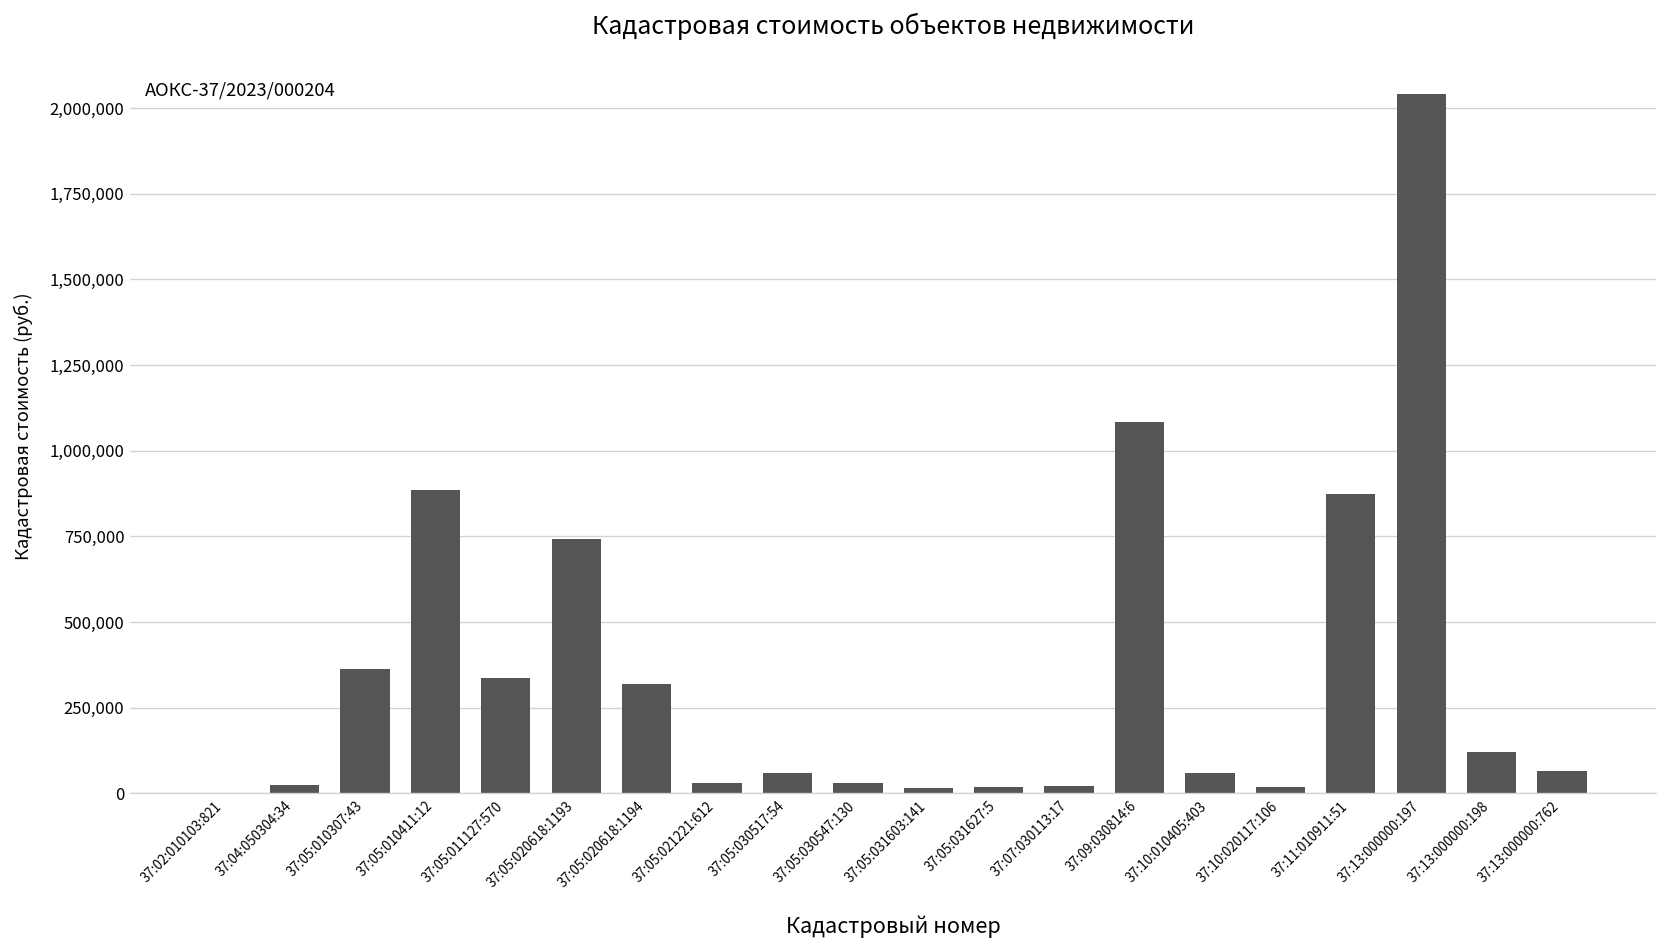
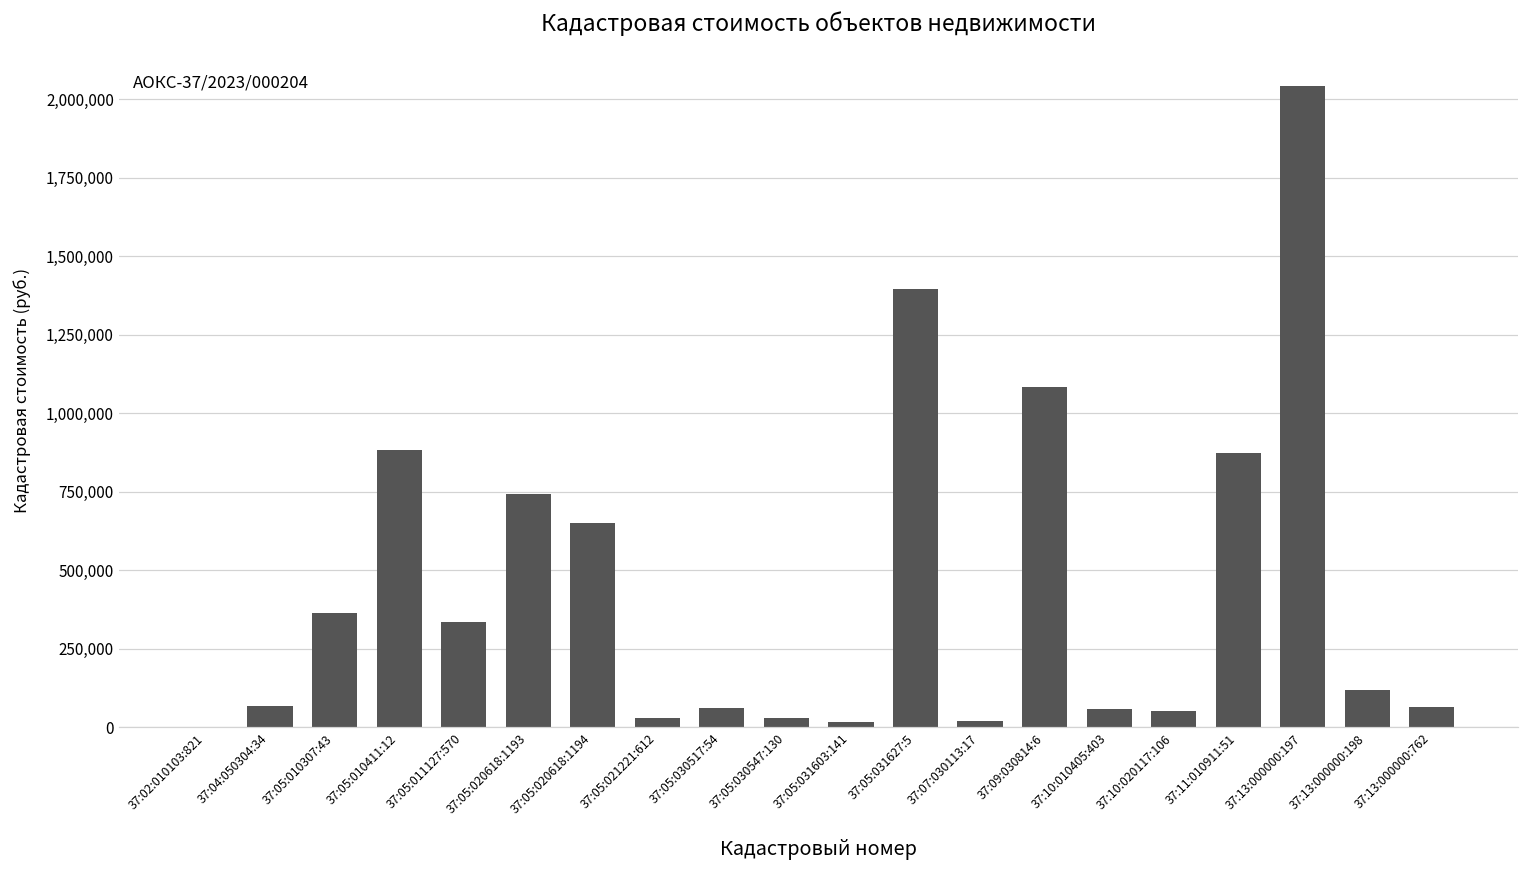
37:04:050304:34: 20,000 -> 70,000
37:05:020618:1194: 320,000 -> 650,000
37:05:031627:5: 20,000 -> 1,400,000
37:10:020117:106: 20,000 -> 50,000
